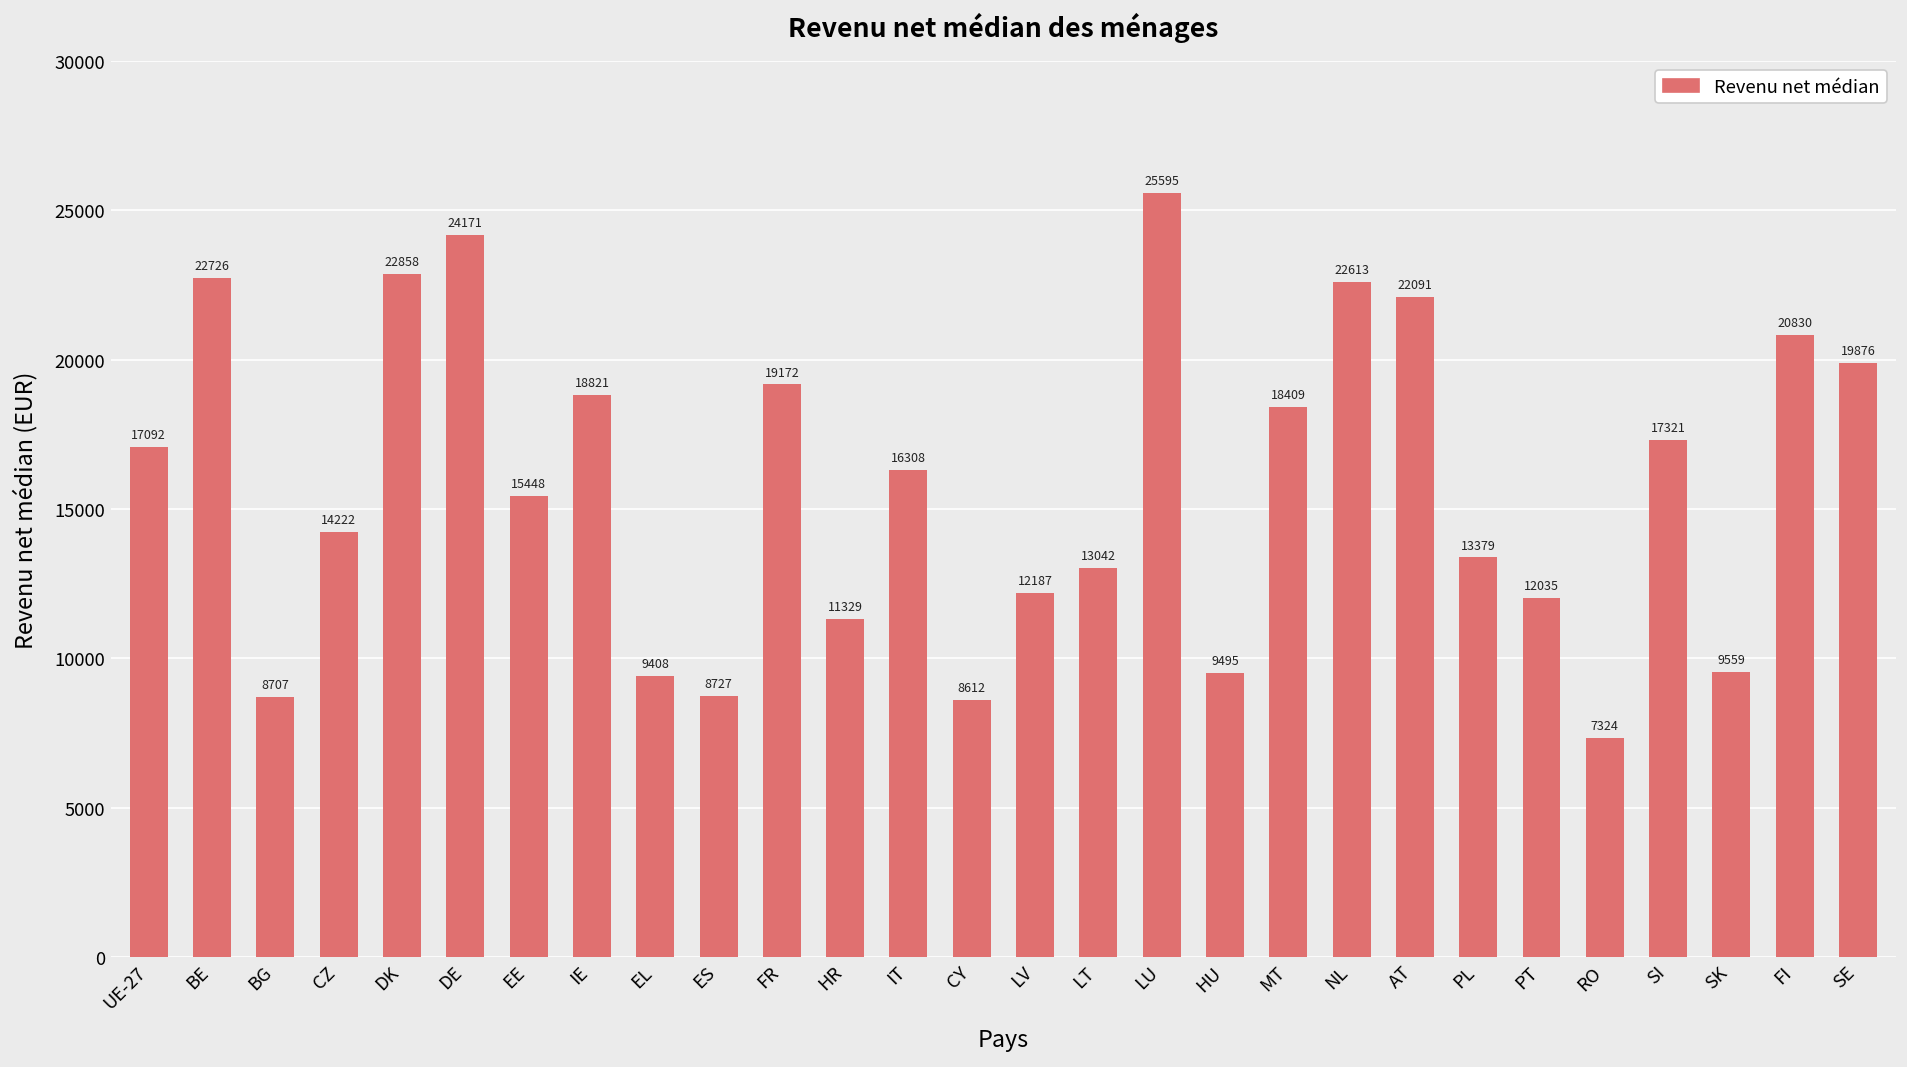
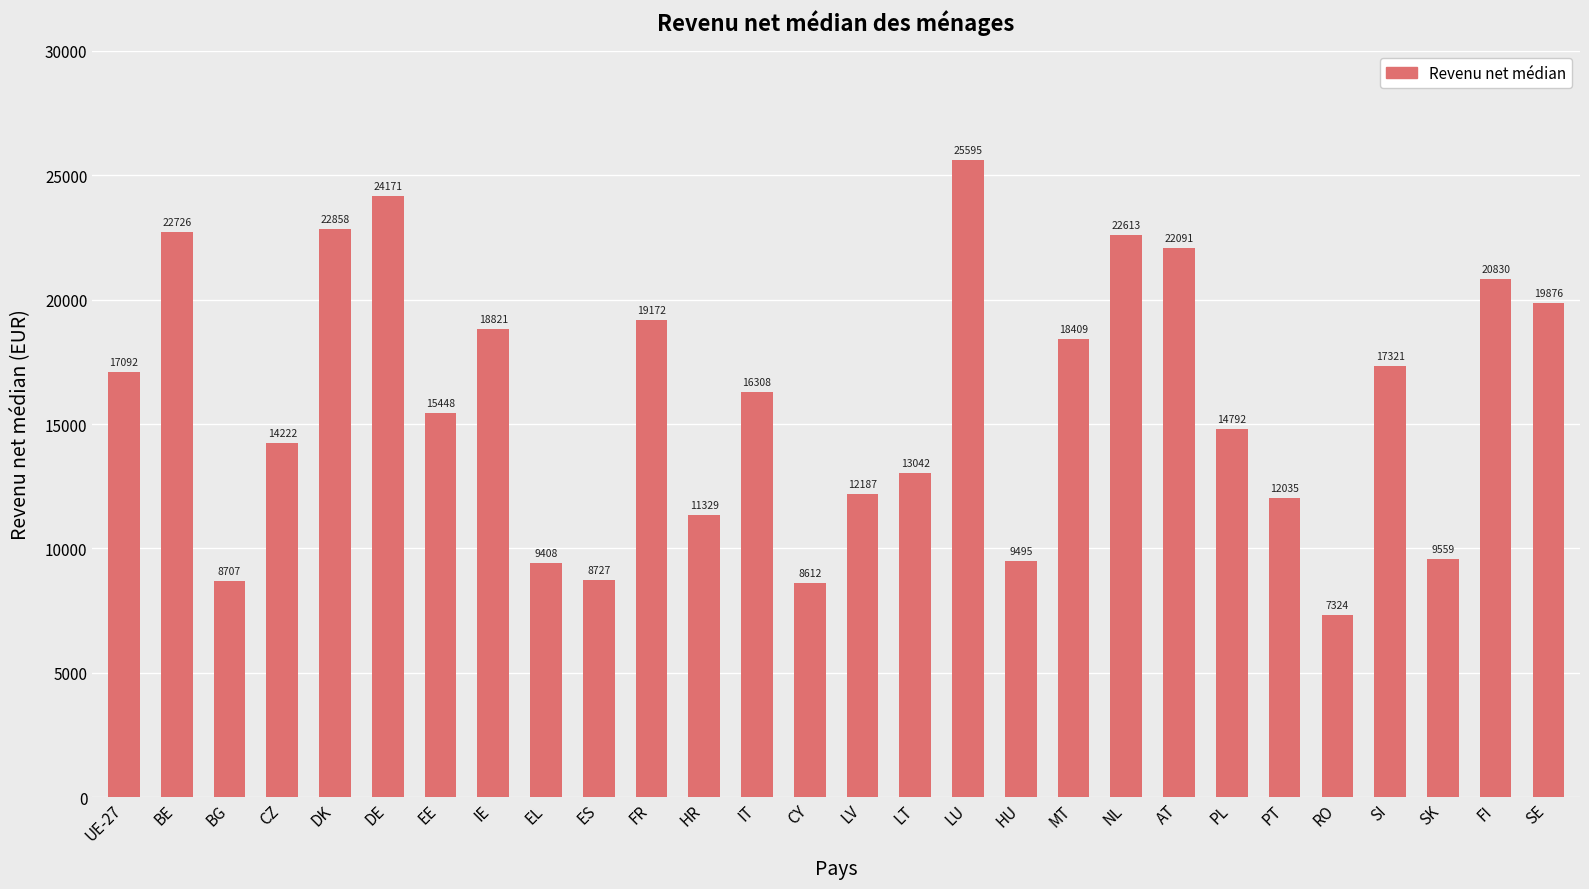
PL: 13379 -> 14792
